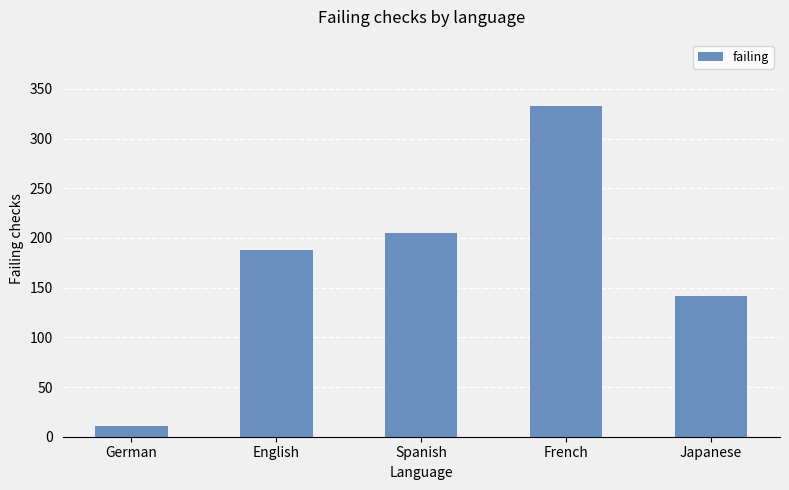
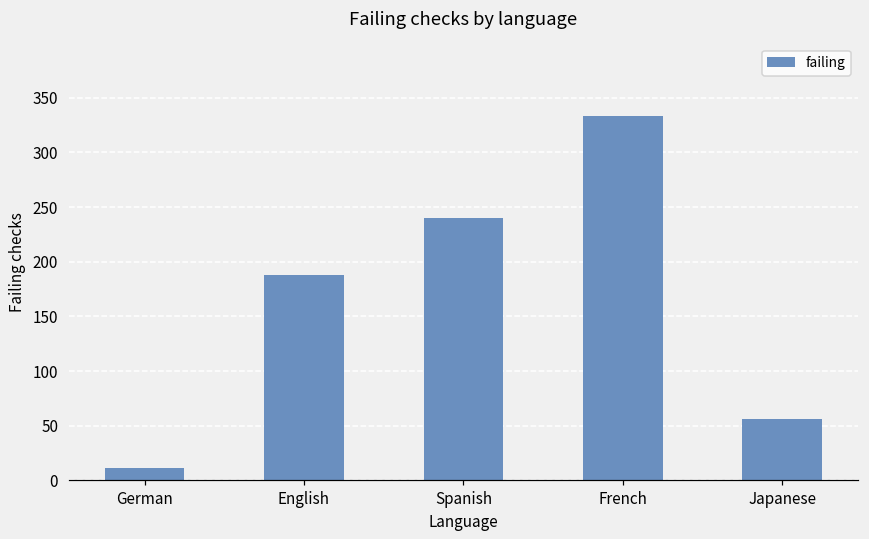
Spanish: 210 -> 240
Japanese: 140 -> 60
